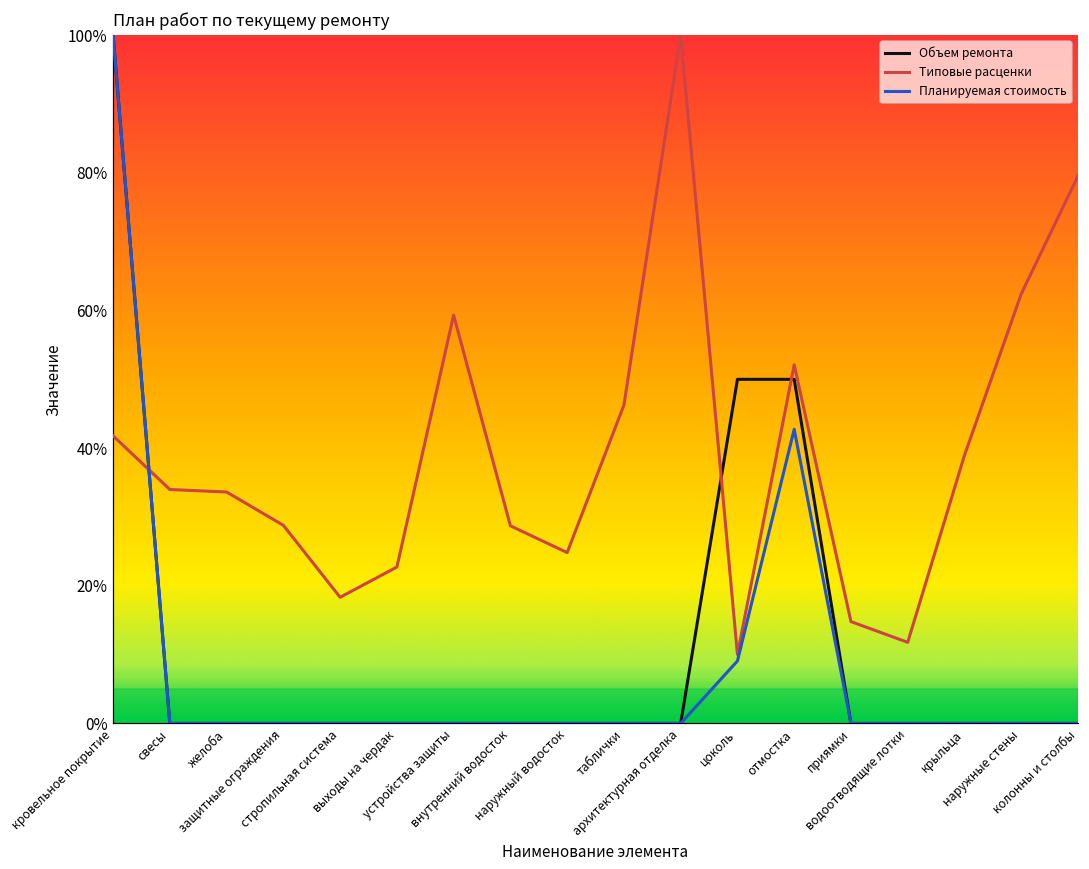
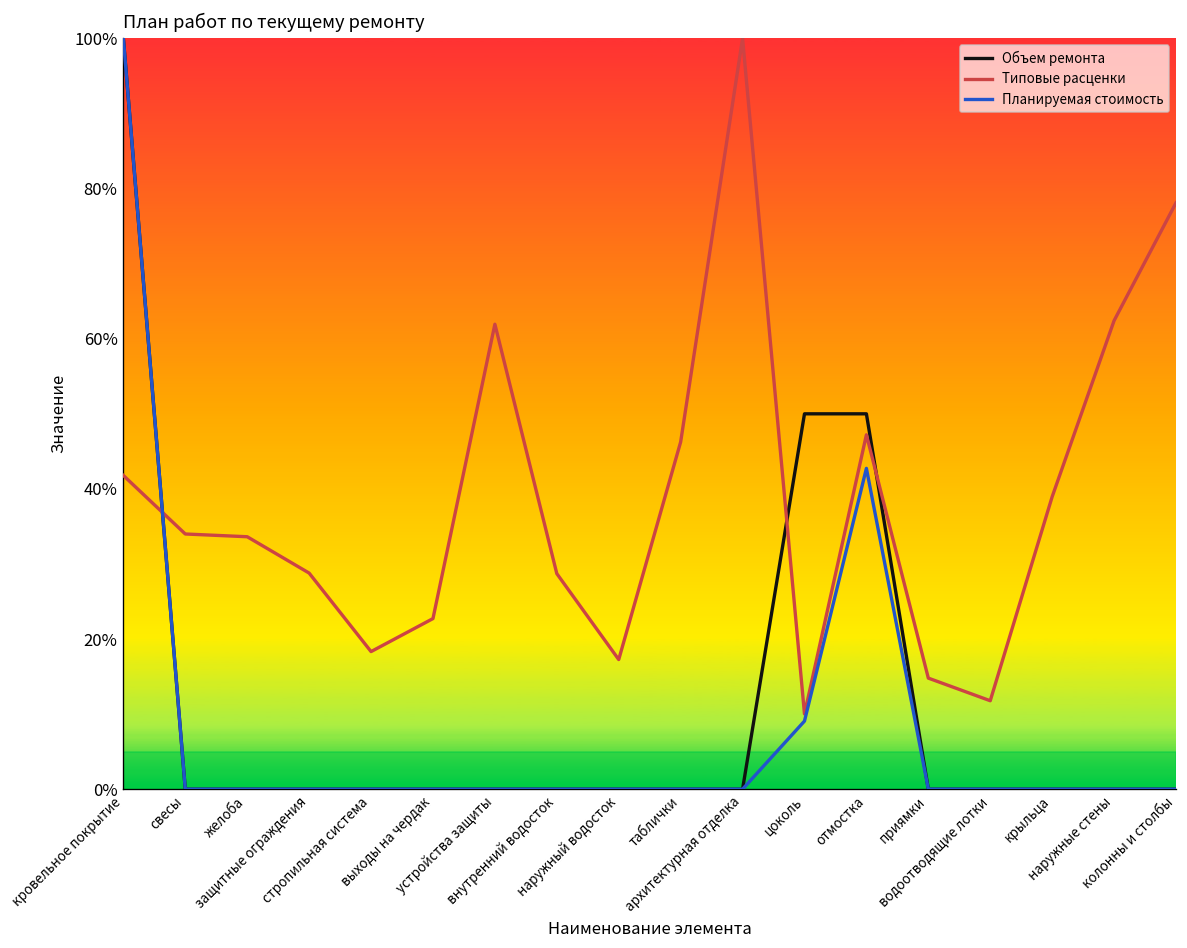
Типовые расценки, устройства защиты: 59% -> 62%
Типовые расценки, наружный водосток: 25% -> 17%
Типовые расценки, отмостка: 52% -> 47%
Типовые расценки, колонны и столбы: 80% -> 78%
